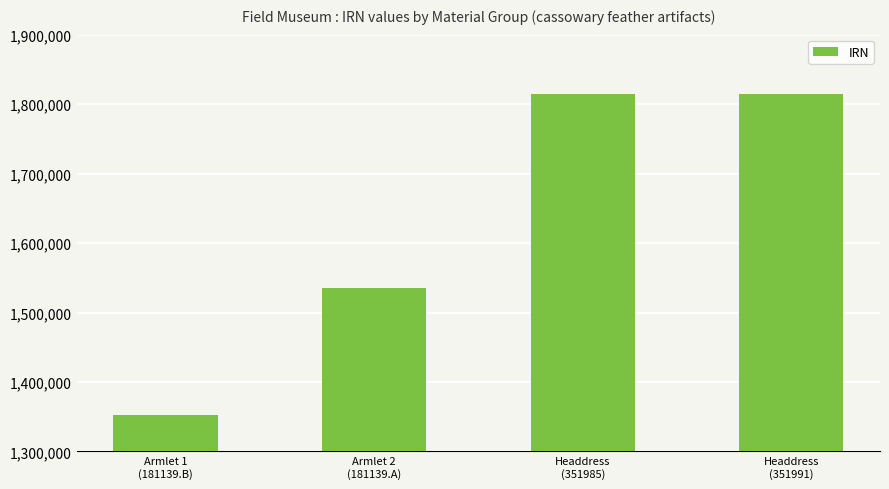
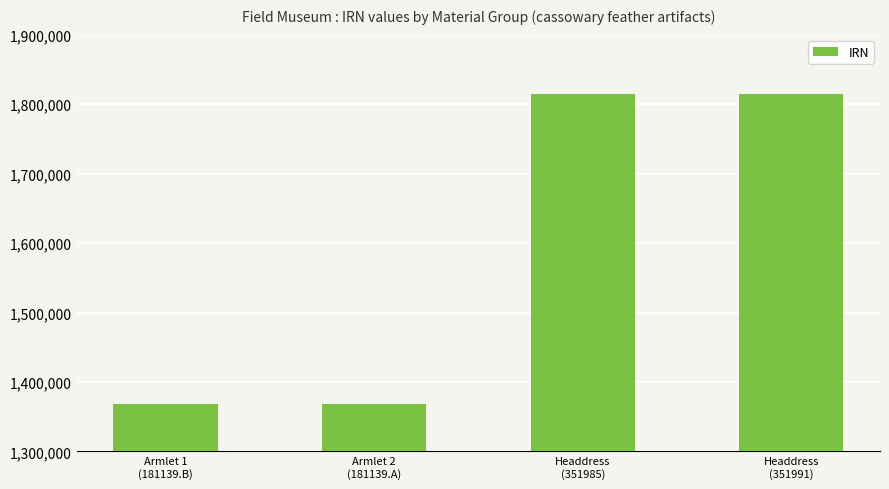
Armlet 1 (181139.B): 1,350,000 -> 1,370,000
Armlet 2 (181139.A): 1,540,000 -> 1,370,000
